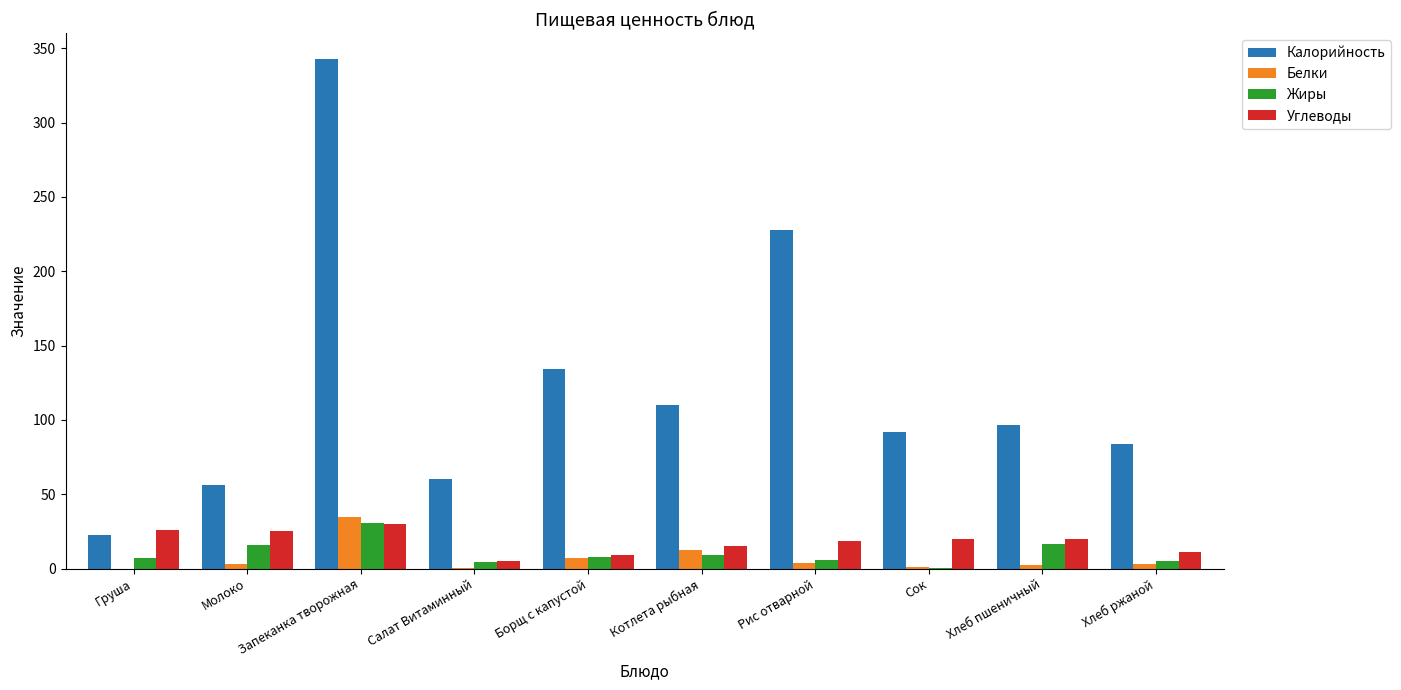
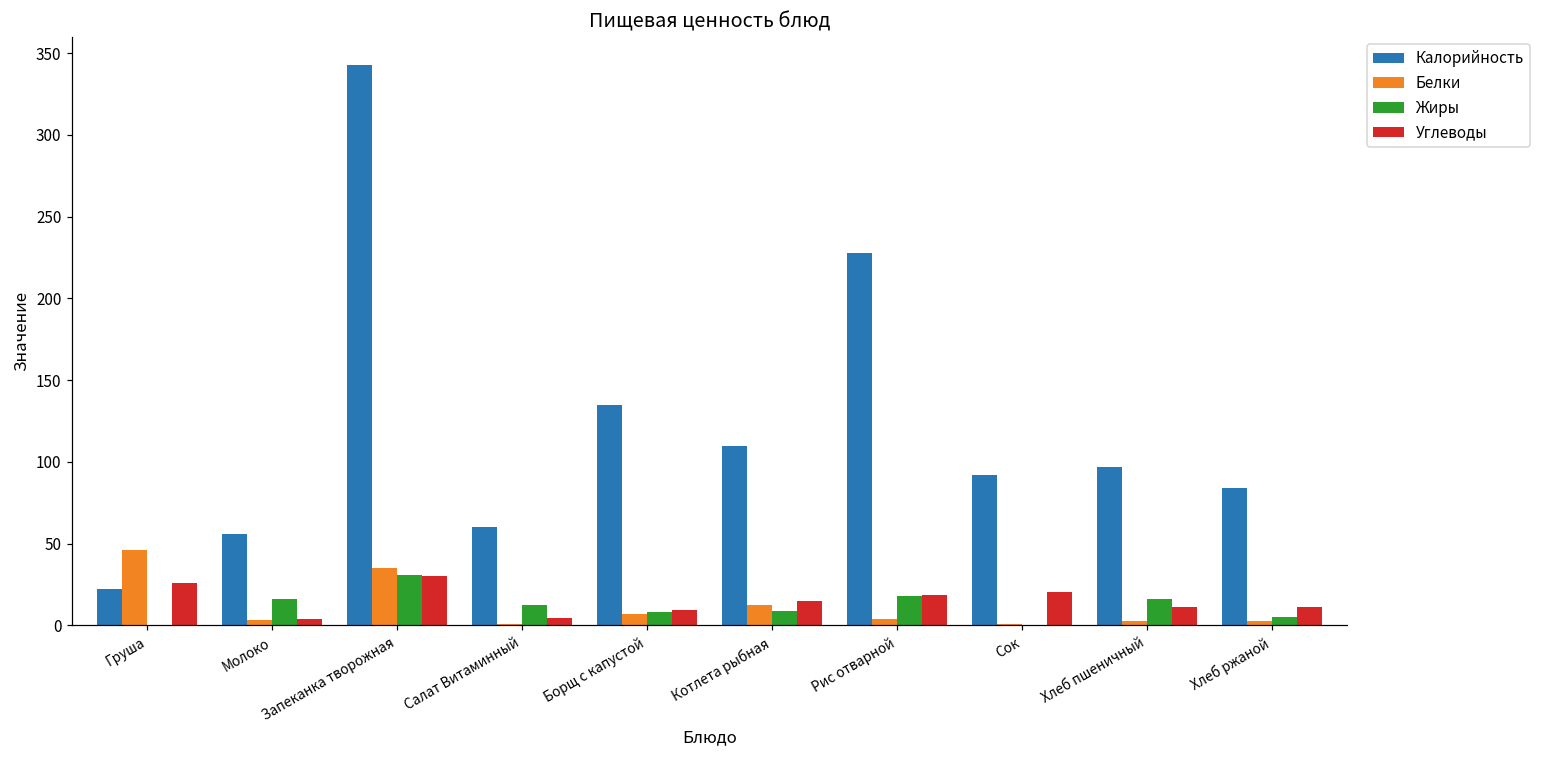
Белки, Груша: 0 -> 46
Жиры, Груша: 7 -> 0
Углеводы, Молоко: 25 -> 4
Жиры, Салат Витаминный: 4 -> 13
Жиры, Рис отварной: 6 -> 18
Углеводы, Хлеб пшеничный: 20 -> 11
